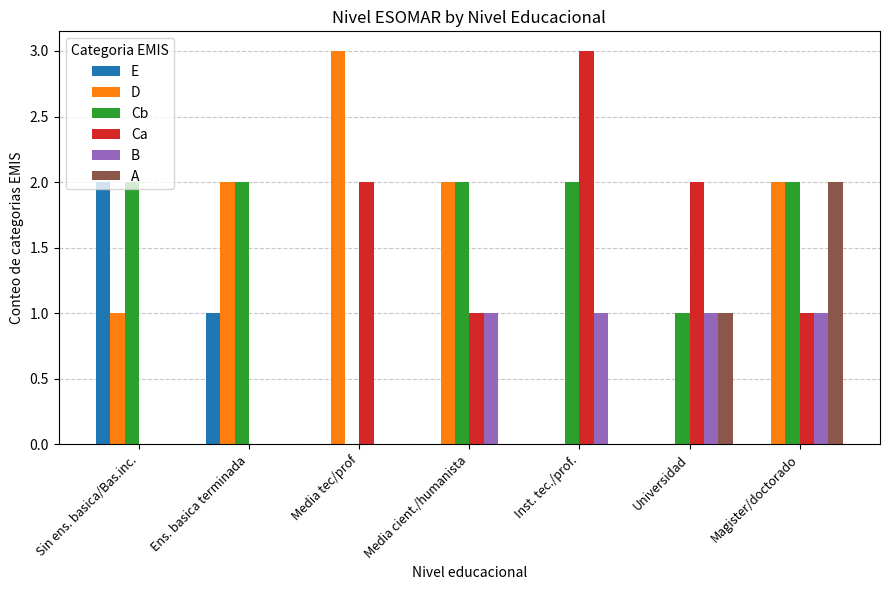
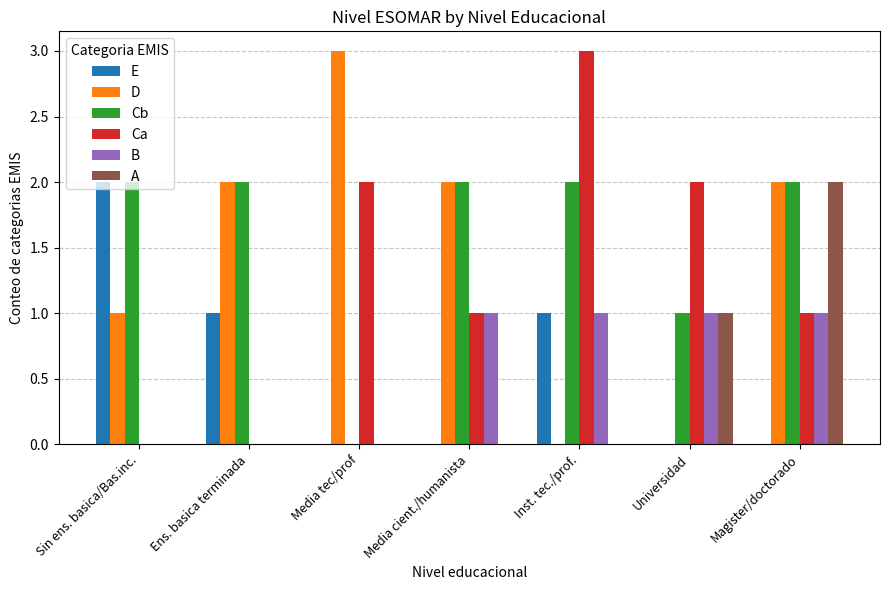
E, Inst. tec./prof.: 0 -> 1
